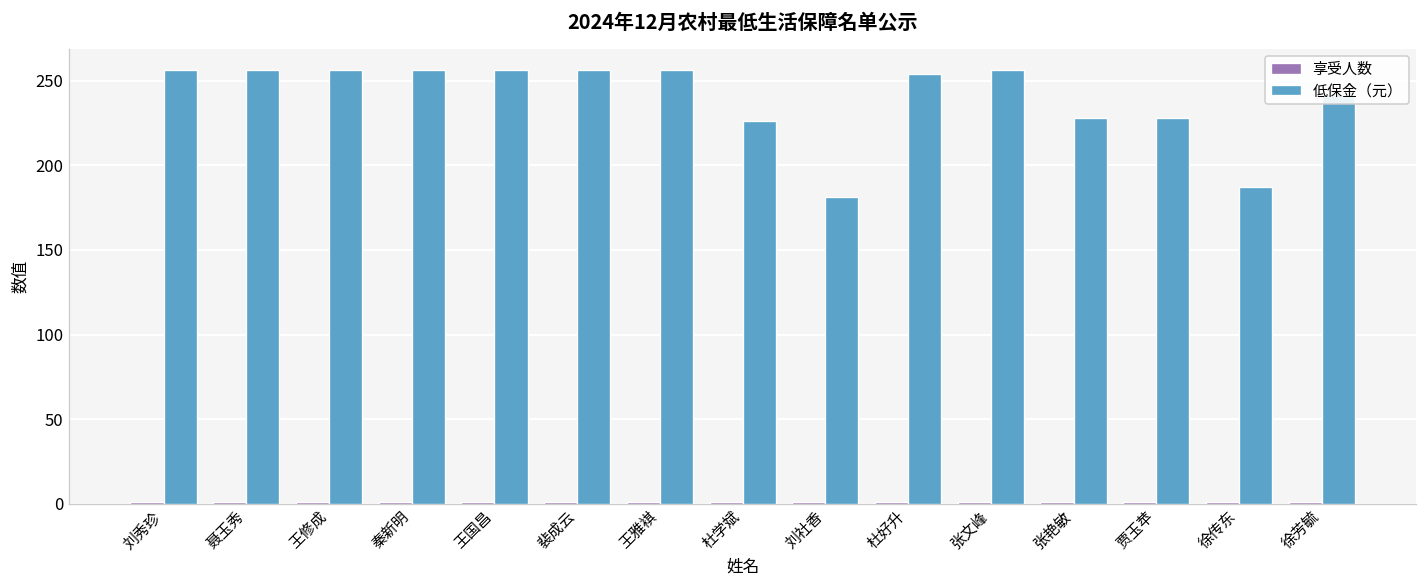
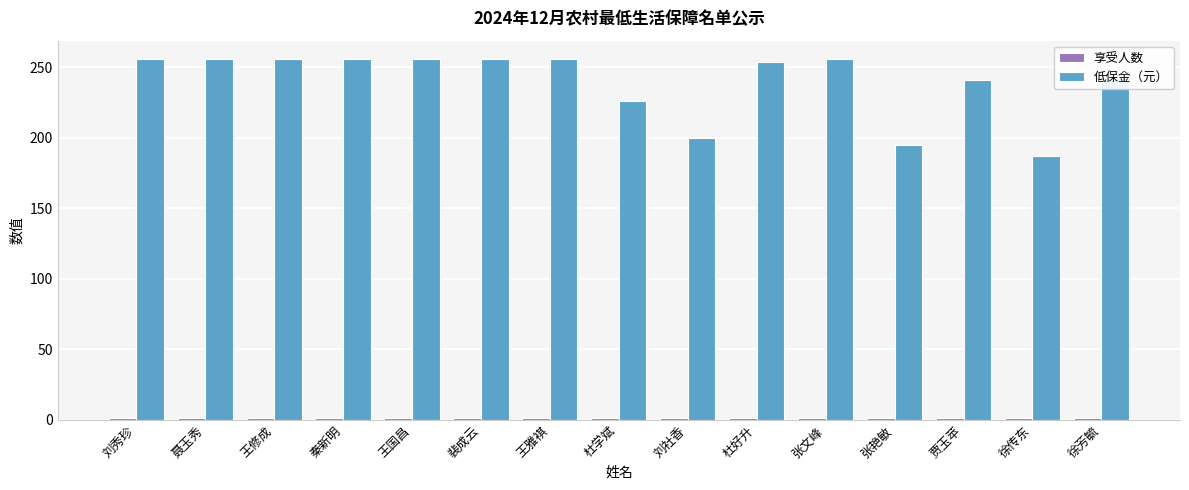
低保金（元）, 刘社香: 181 -> 200
低保金（元）, 张艳敏: 228 -> 195
低保金（元）, 贾玉苹: 228 -> 241
